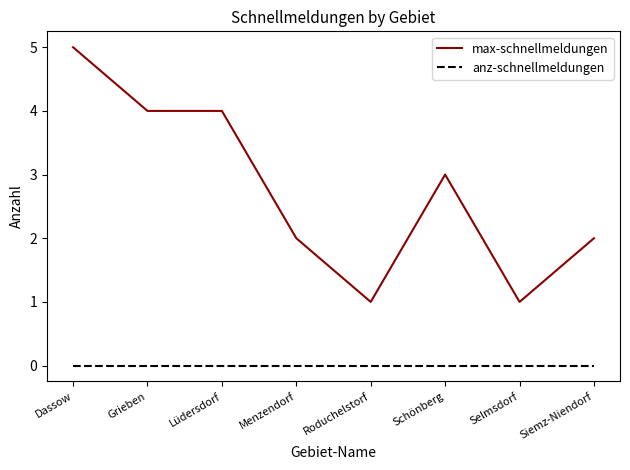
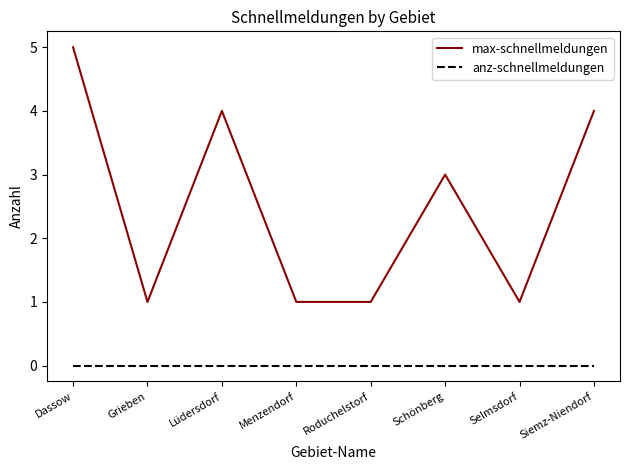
max-schnellmeldungen, Grieben: 4 -> 1
max-schnellmeldungen, Menzendorf: 2 -> 1
max-schnellmeldungen, Siemz-Niendorf: 2 -> 4
